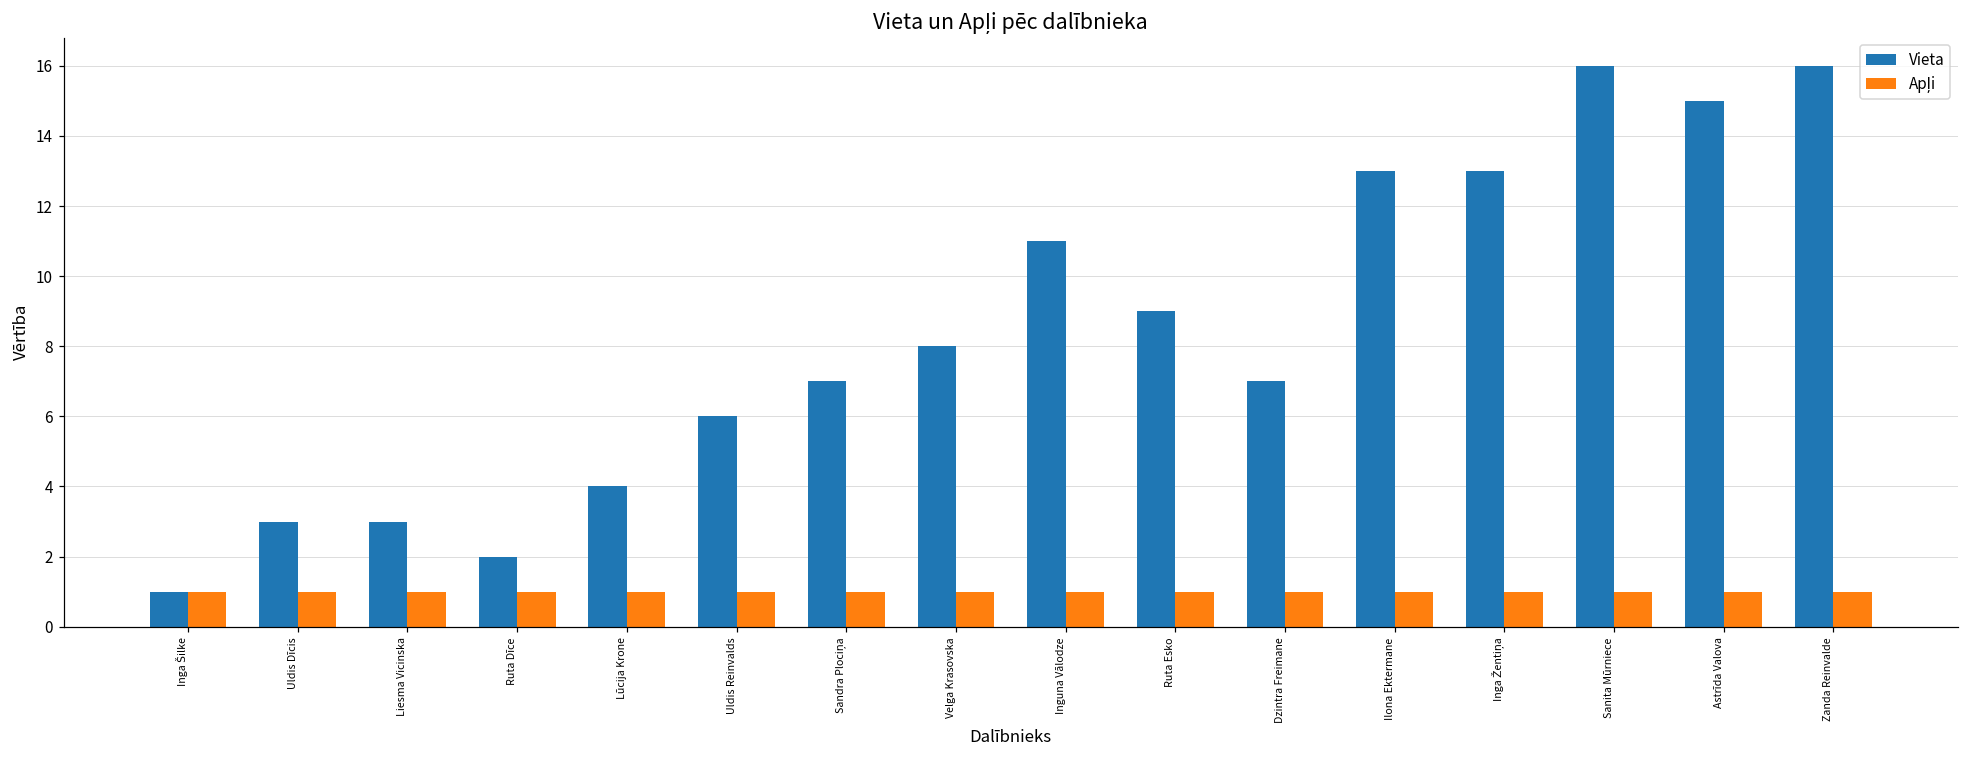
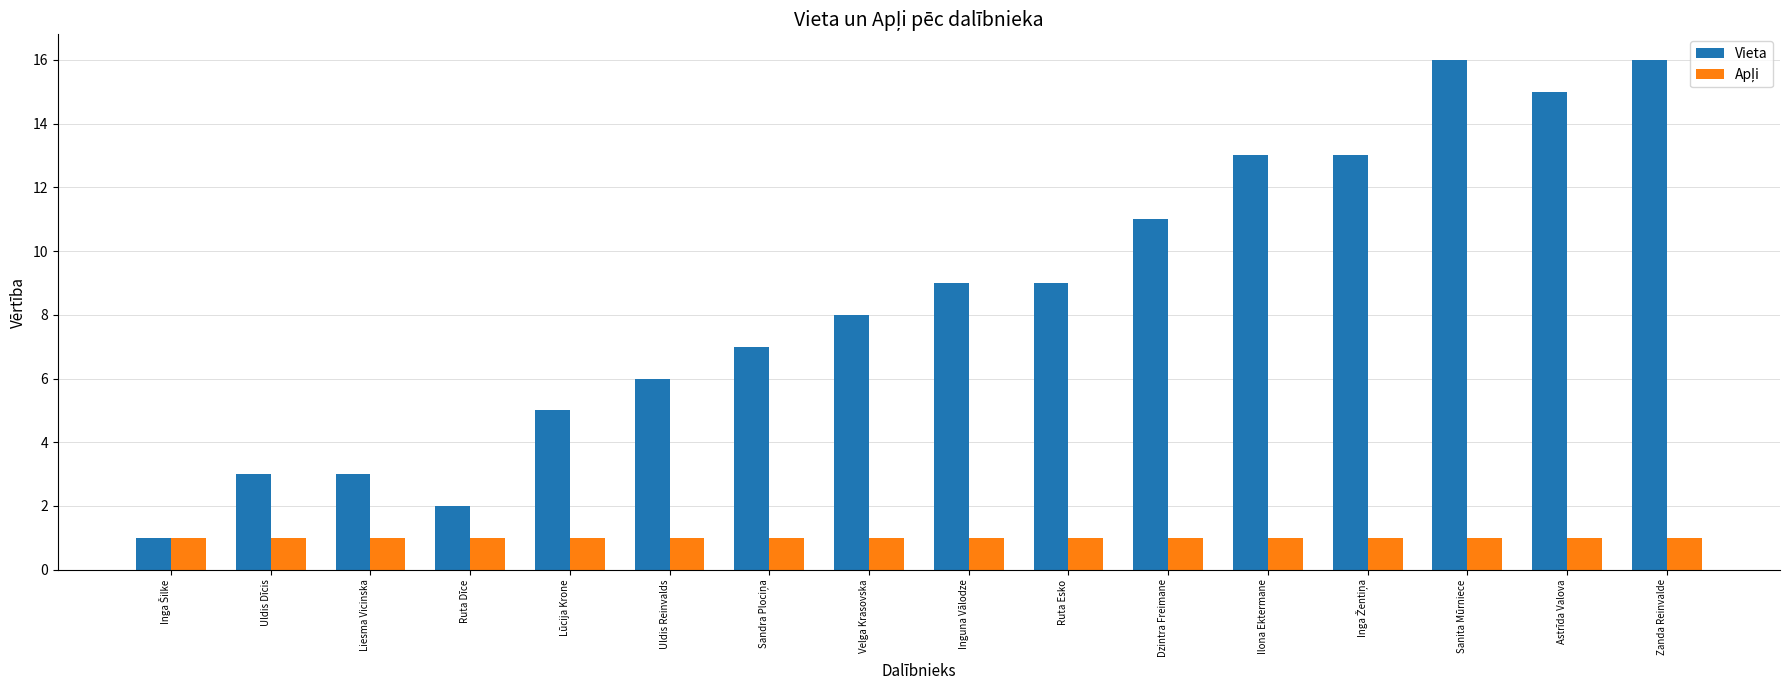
Vieta, Lūcija Krone: 4 -> 5
Vieta, Inguna Vālodze: 11 -> 9
Vieta, Dzintra Freimane: 7 -> 11
